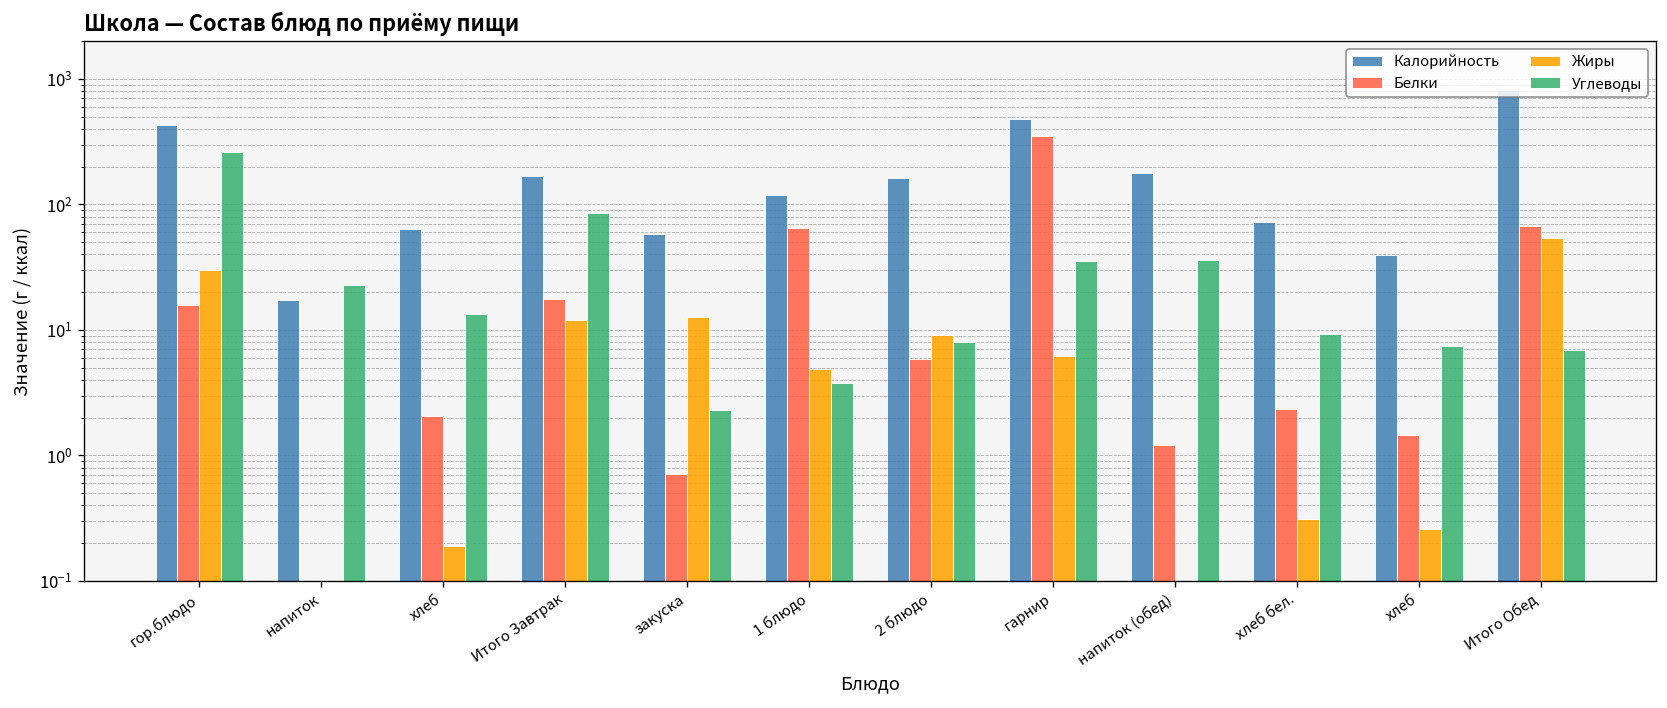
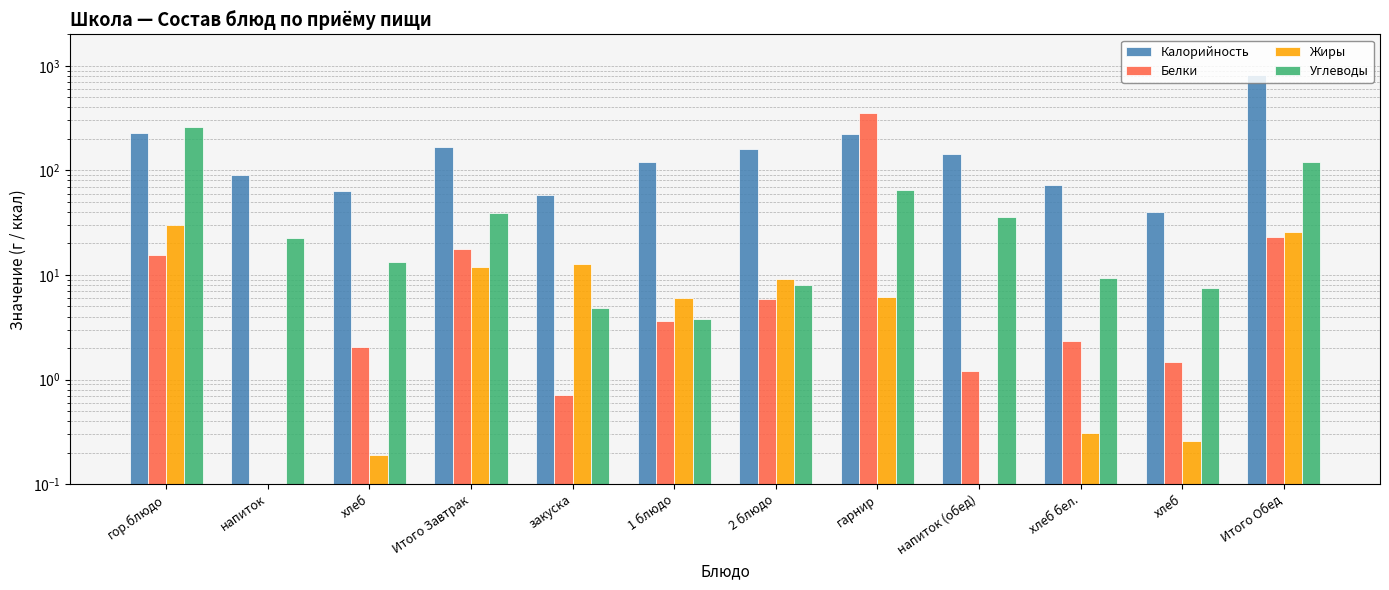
Калорийность, гор.блюдо: 430 -> 230
Калорийность, напиток: 17 -> 90
Углеводы, Итого Завтрак: 90 -> 39
Углеводы, закуска: 2.3 -> 5
Белки, 1 блюдо: 60 -> 3.6
Жиры, 1 блюдо: 5 -> 6
Калорийность, гарнир: 500 -> 220
Углеводы, гарнир: 35 -> 70
Калорийность, напиток (обед): 180 -> 140
Белки, Итого Обед: 70 -> 23
Жиры, Итого Обед: 50 -> 26
Углеводы, Итого Обед: 7 -> 120
